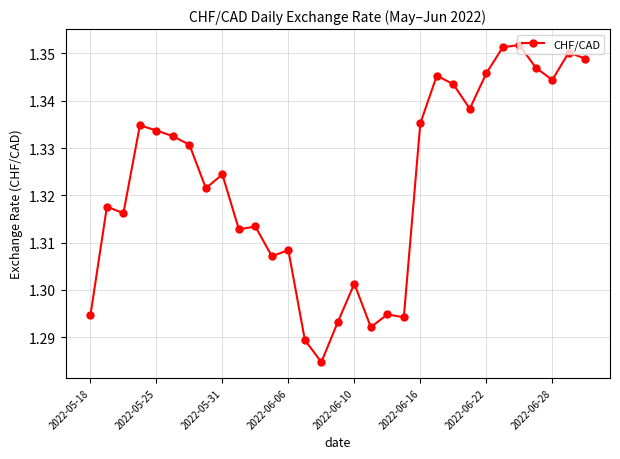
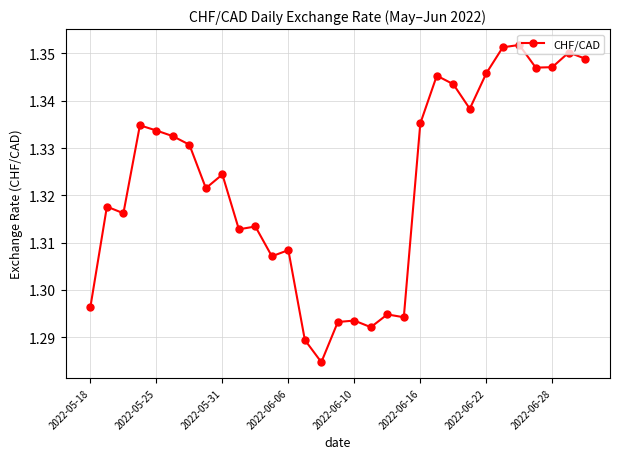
2022-05-18: 1.295 -> 1.296
2022-06-10: 1.301 -> 1.294
2022-06-28: 1.344 -> 1.347
